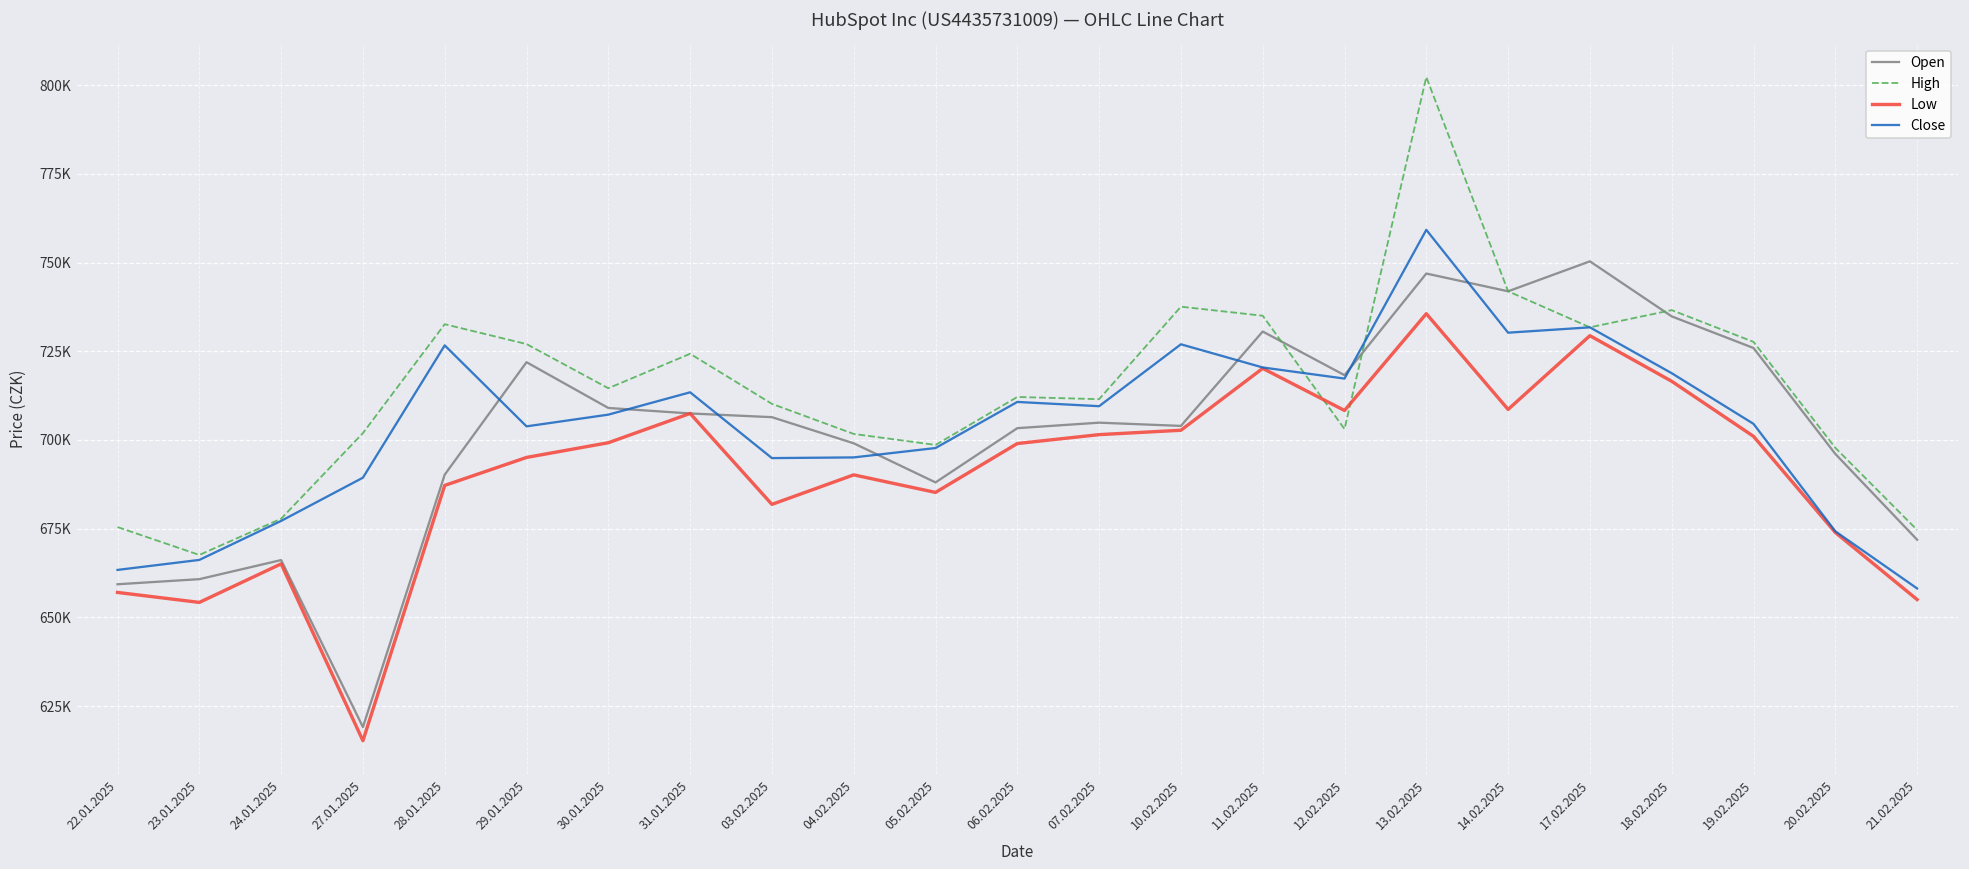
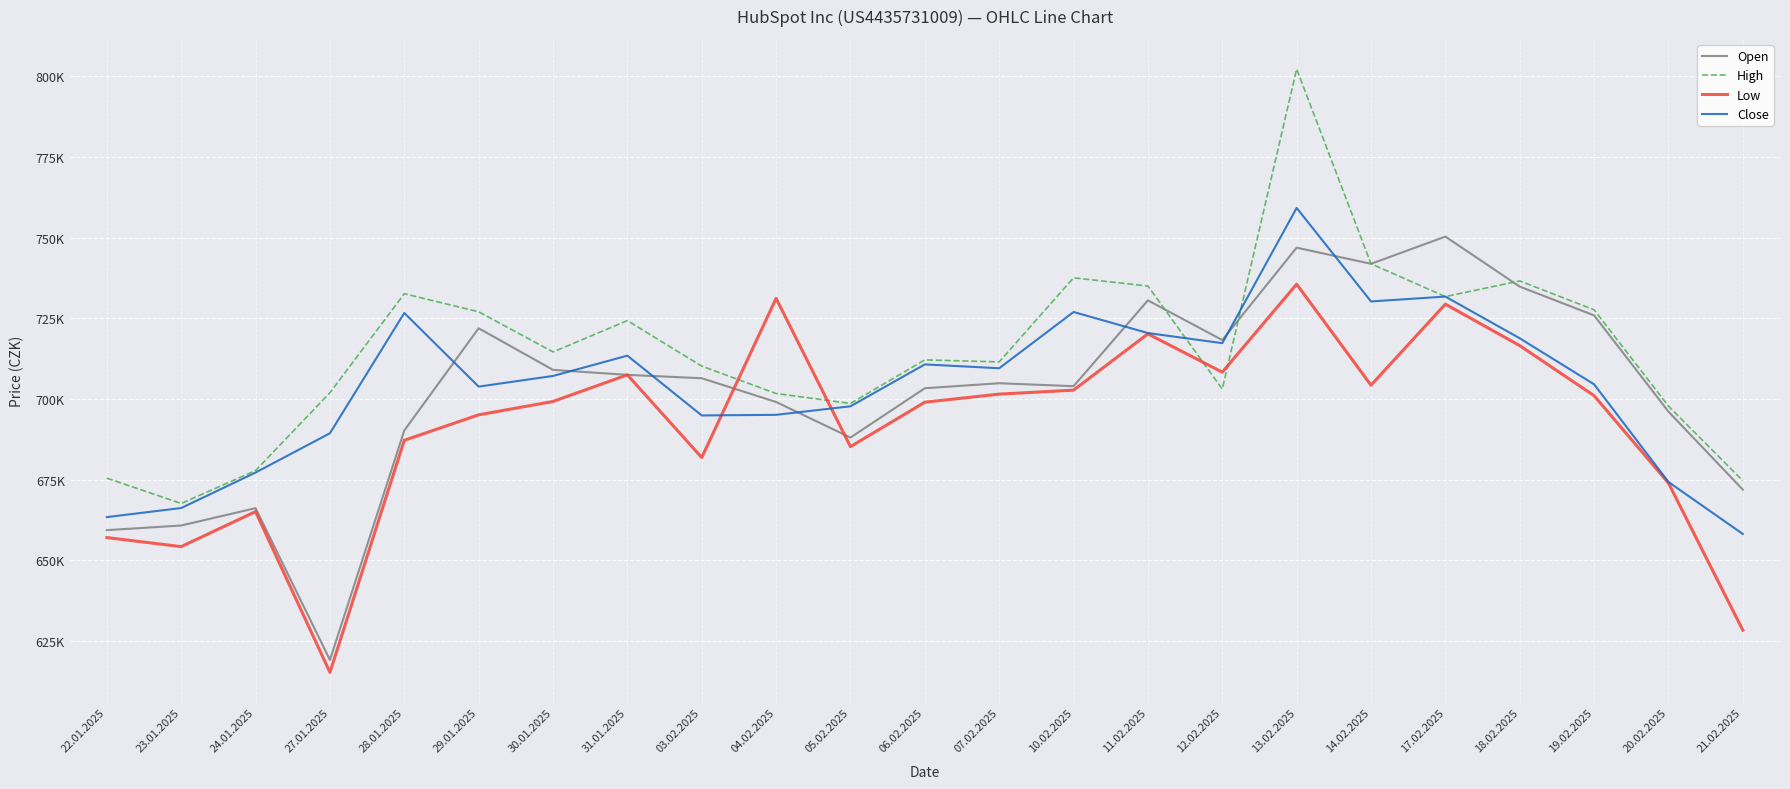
Low, 04.02.2025: 690000 -> 731000
Low, 14.02.2025: 709000 -> 704000
Low, 21.02.2025: 655000 -> 628000
